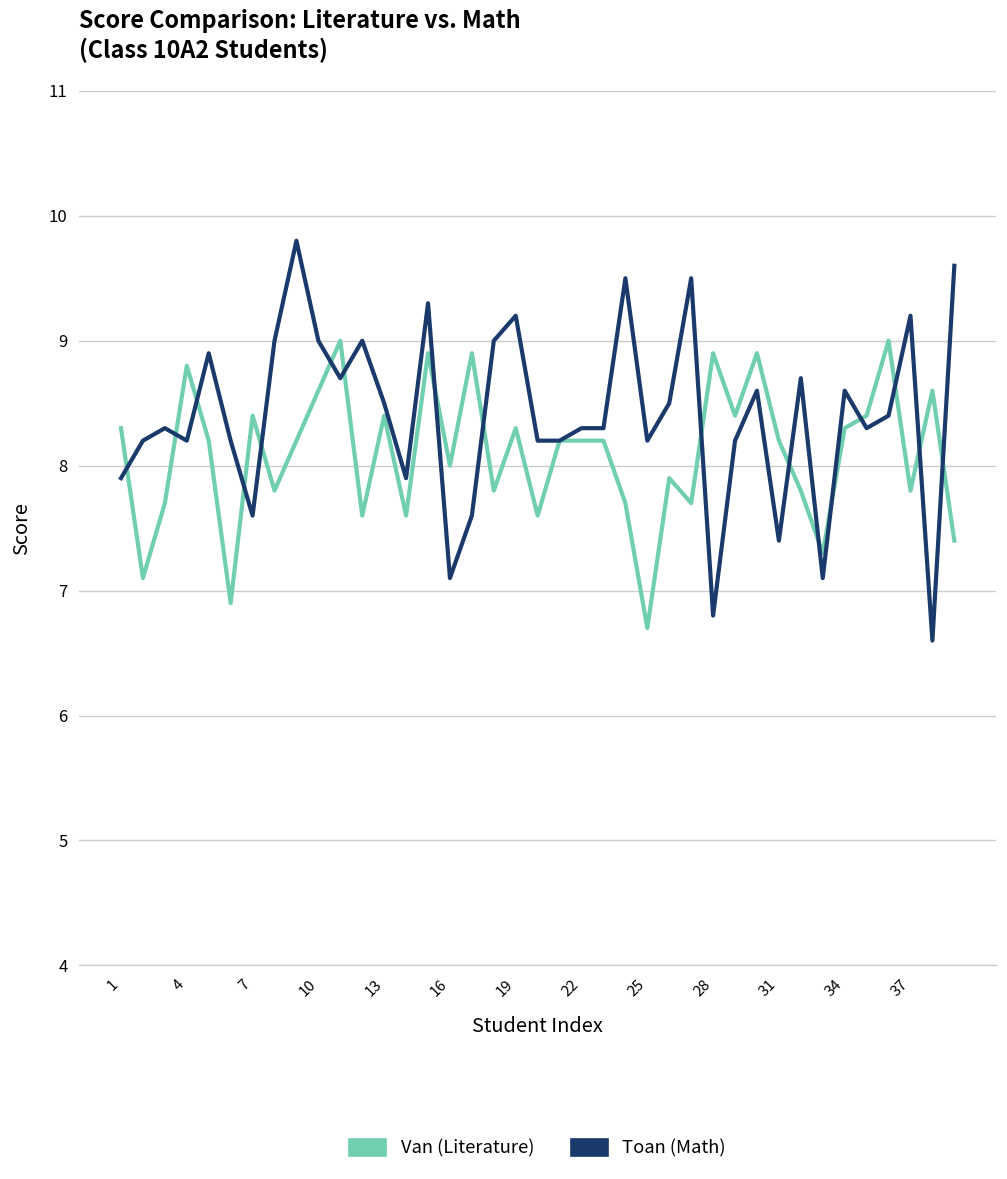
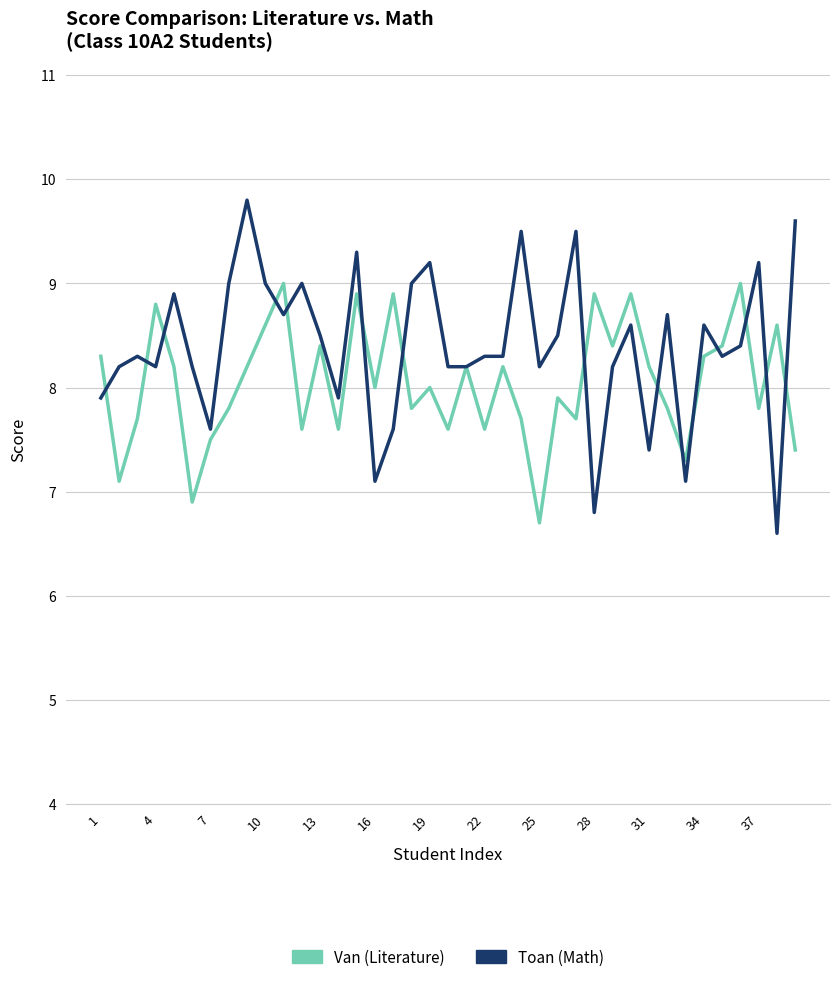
Van (Literature), 7: 8.4 -> 7.5
Van (Literature), 19: 8.3 -> 8.0
Van (Literature), 22: 8.2 -> 7.6
